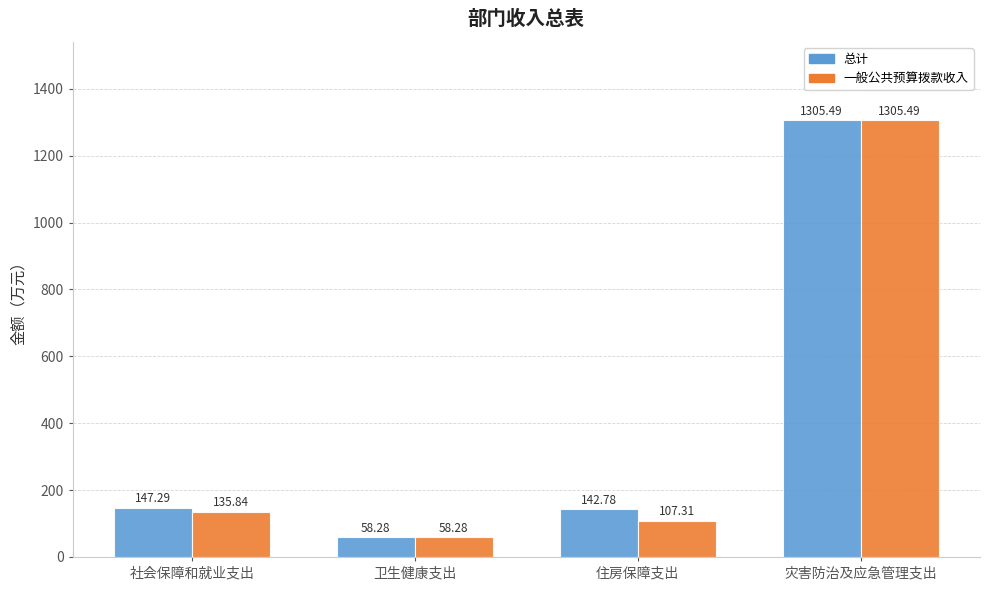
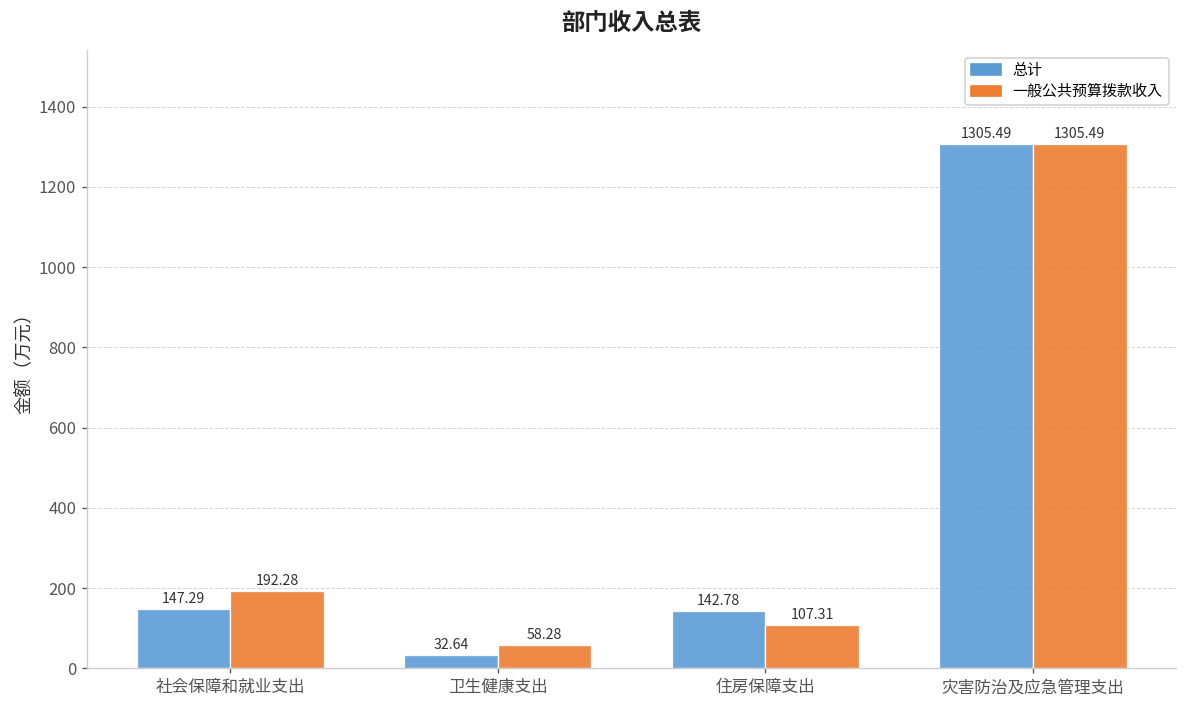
一般公共预算拨款收入, 社会保障和就业支出: 135.84 -> 192.28
总计, 卫生健康支出: 58.28 -> 32.64
